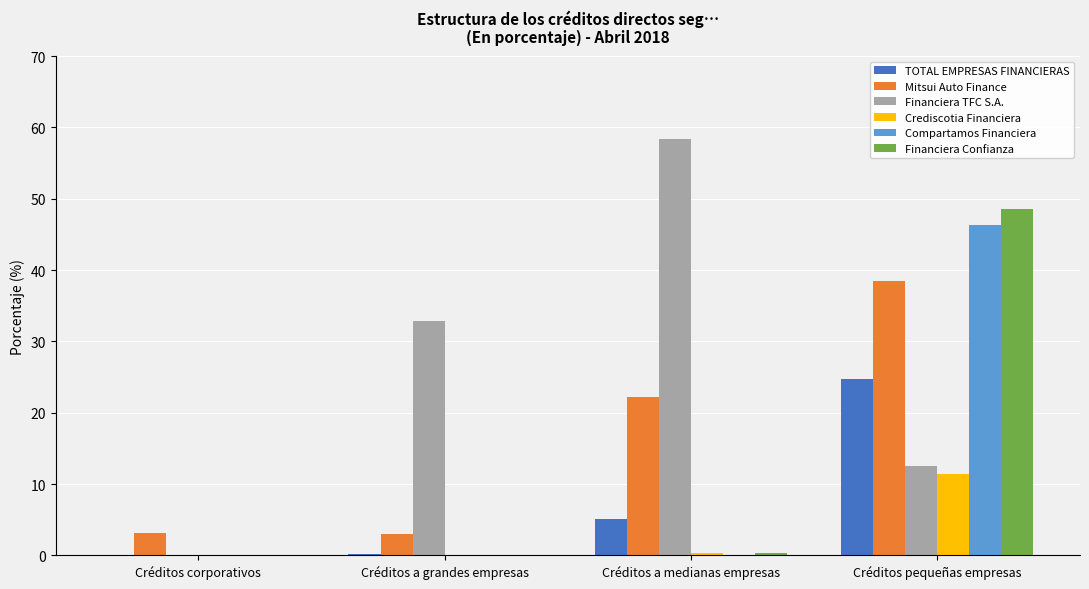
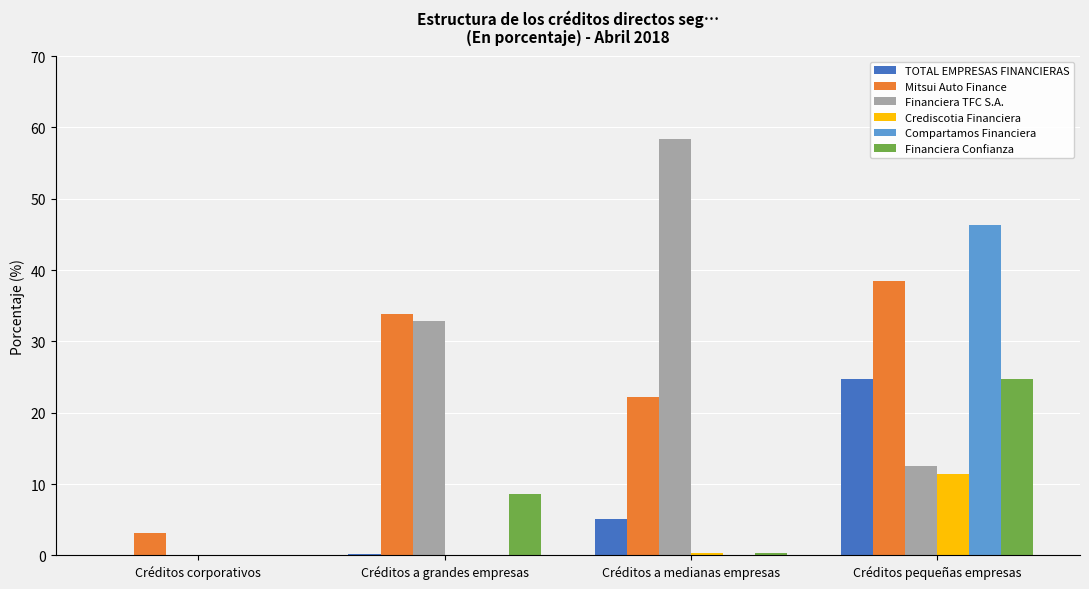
Mitsui Auto Finance, Créditos a grandes empresas: 3 -> 34
Financiera Confianza, Créditos a grandes empresas: 0 -> 9
Financiera Confianza, Créditos pequeñas empresas: 49 -> 25
